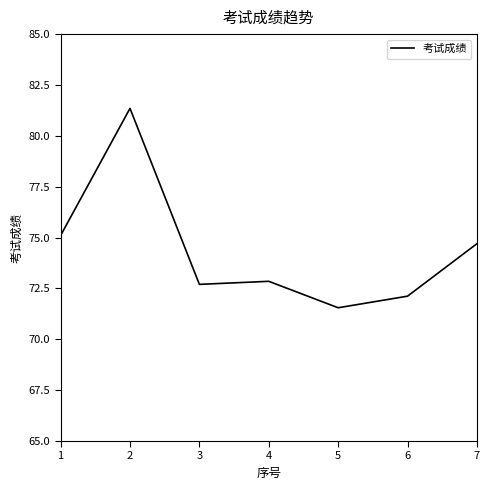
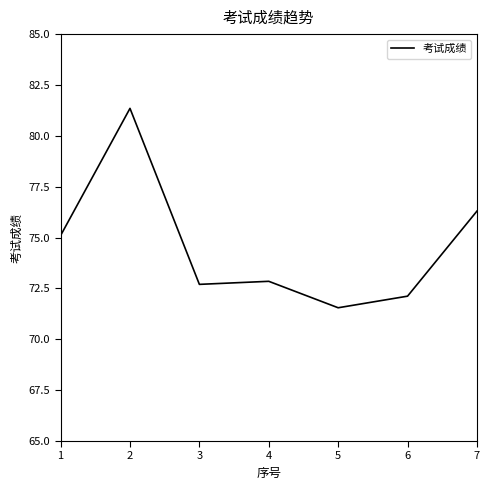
7: 74.7 -> 76.3
